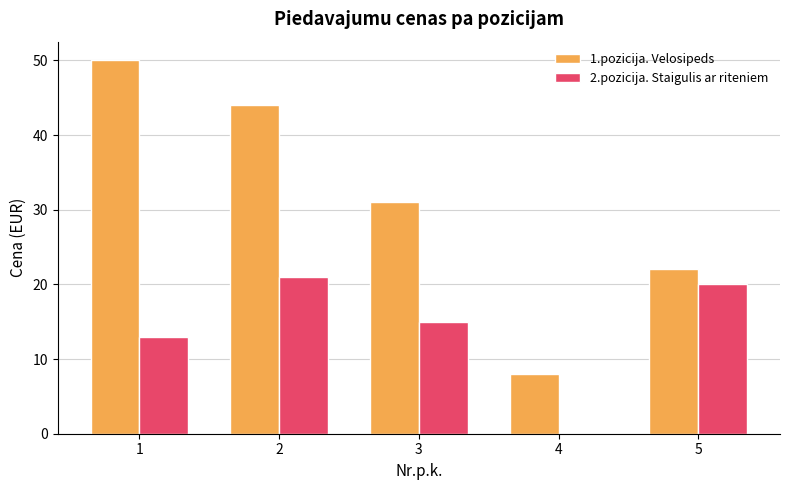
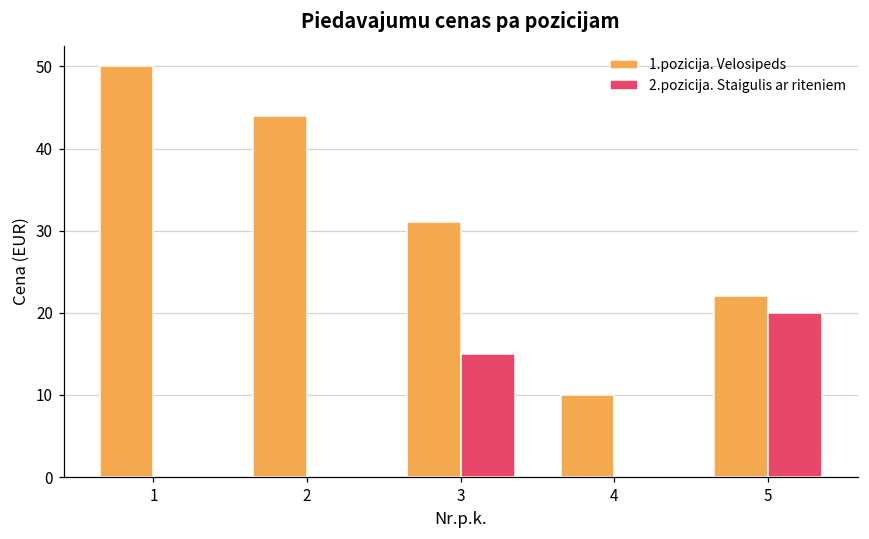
2.pozicija. Staigulis ar riteniem, 1: 13 -> 0
2.pozicija. Staigulis ar riteniem, 2: 21 -> 0
1.pozicija. Velosipeds, 4: 8 -> 10
